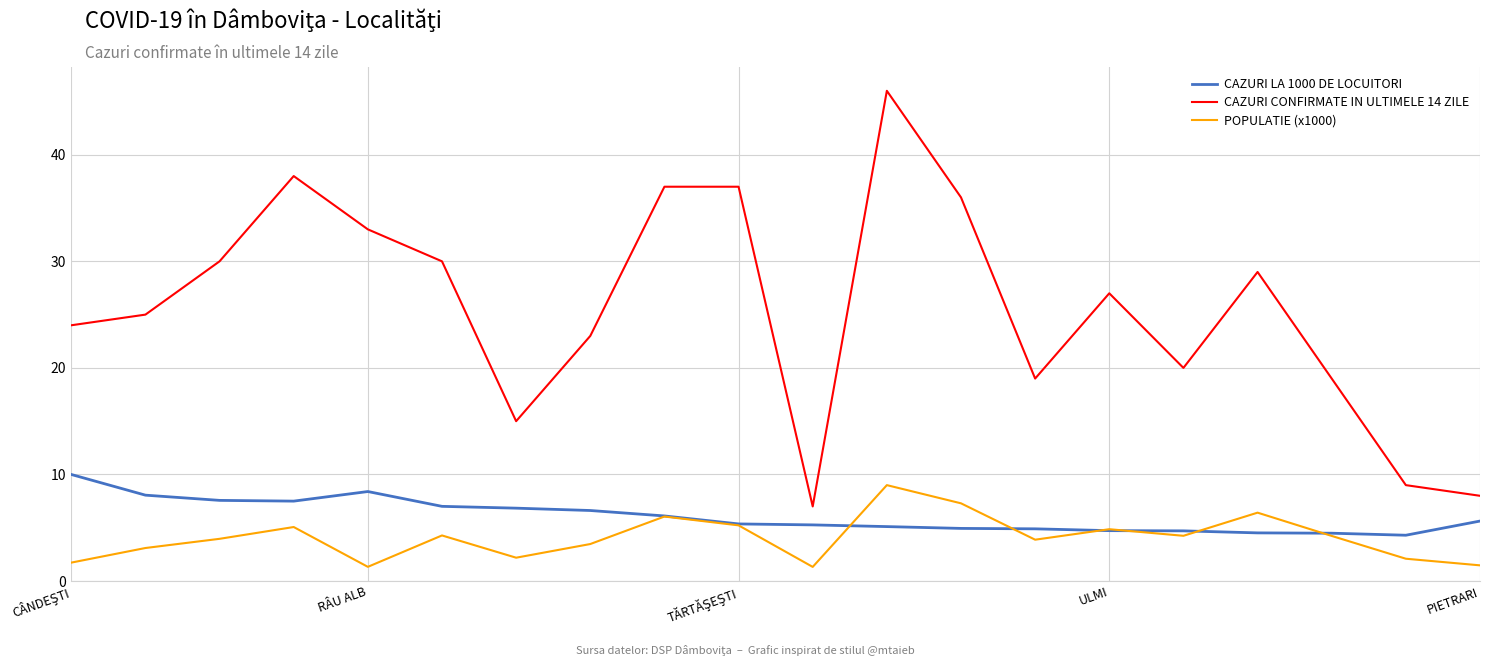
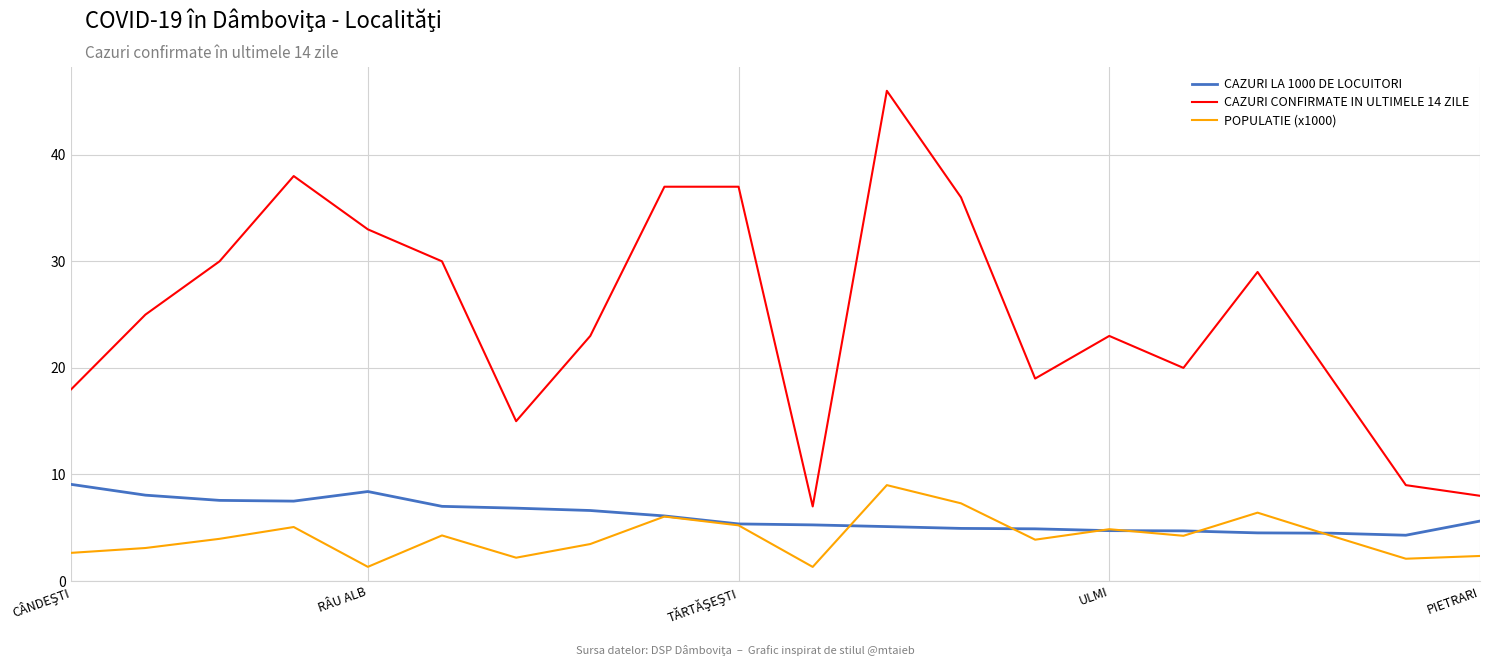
CAZURI LA 1000 DE LOCUITORI, CÂNDEŞTI: 10.0 -> 9.1
CAZURI CONFIRMATE IN ULTIMELE 14 ZILE, CÂNDEŞTI: 24 -> 18
POPULATIE (x1000), CÂNDEŞTI: 1.7 -> 2.6
CAZURI CONFIRMATE IN ULTIMELE 14 ZILE, ULMI: 27 -> 23
POPULATIE (x1000), PIETRARI: 1.5 -> 2.4
